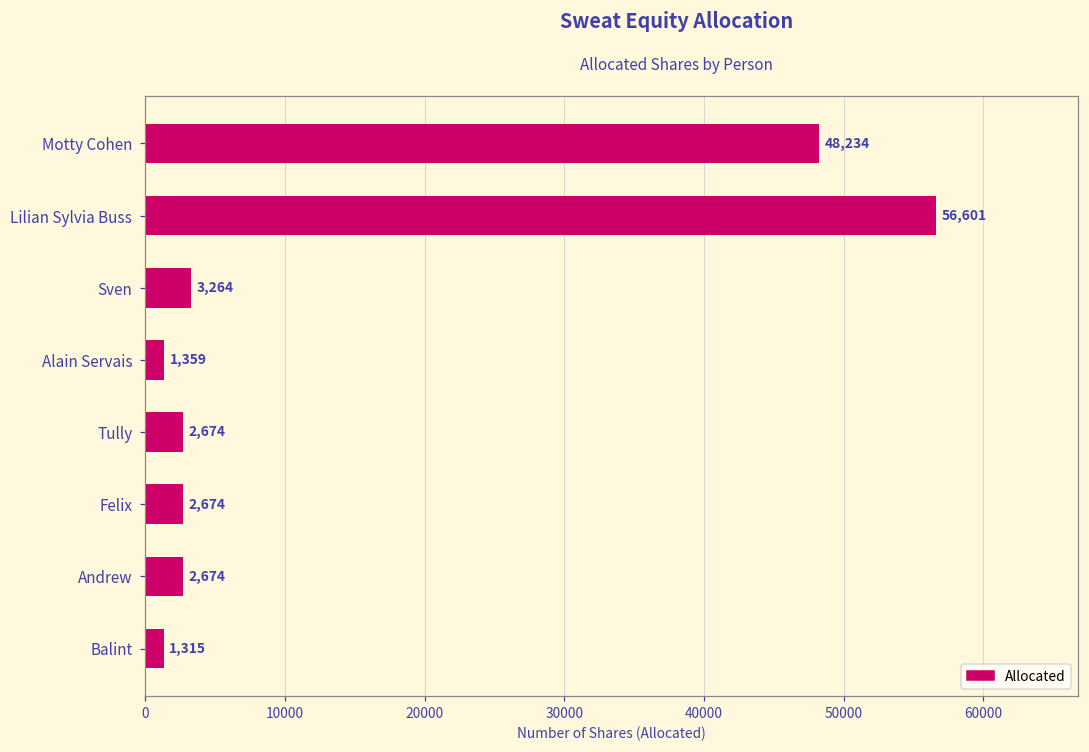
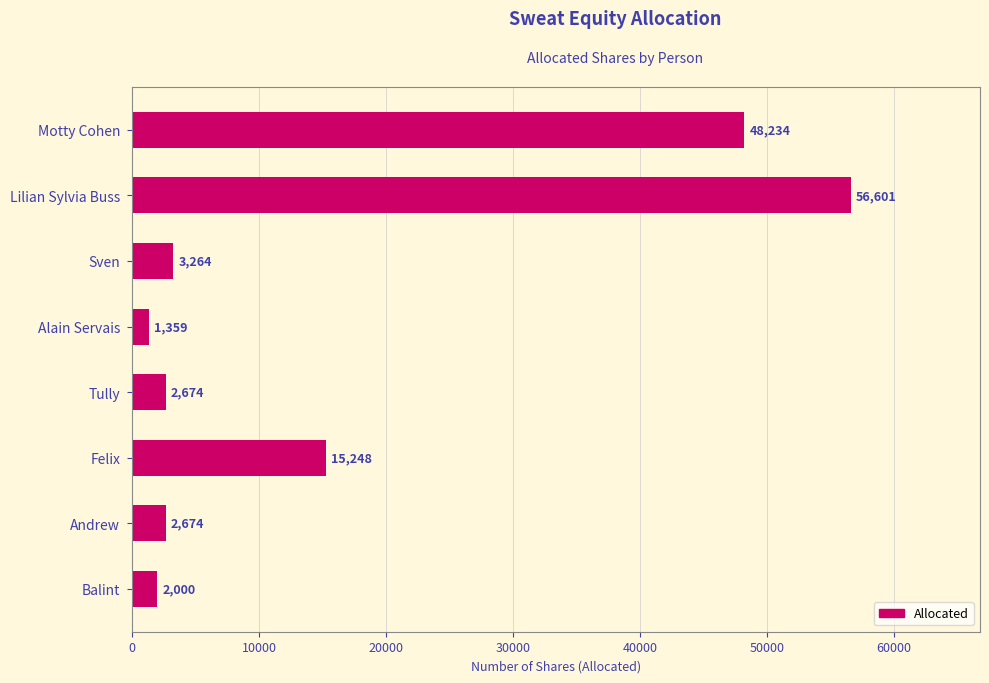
Felix: 2,674 -> 15,248
Balint: 1,315 -> 2,000
